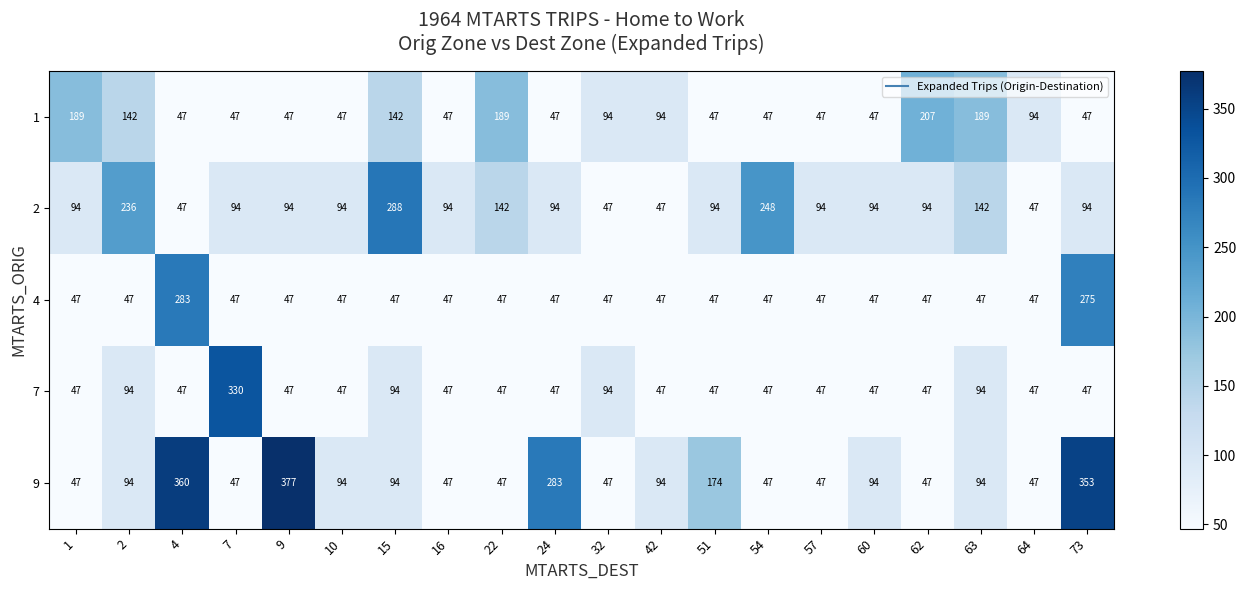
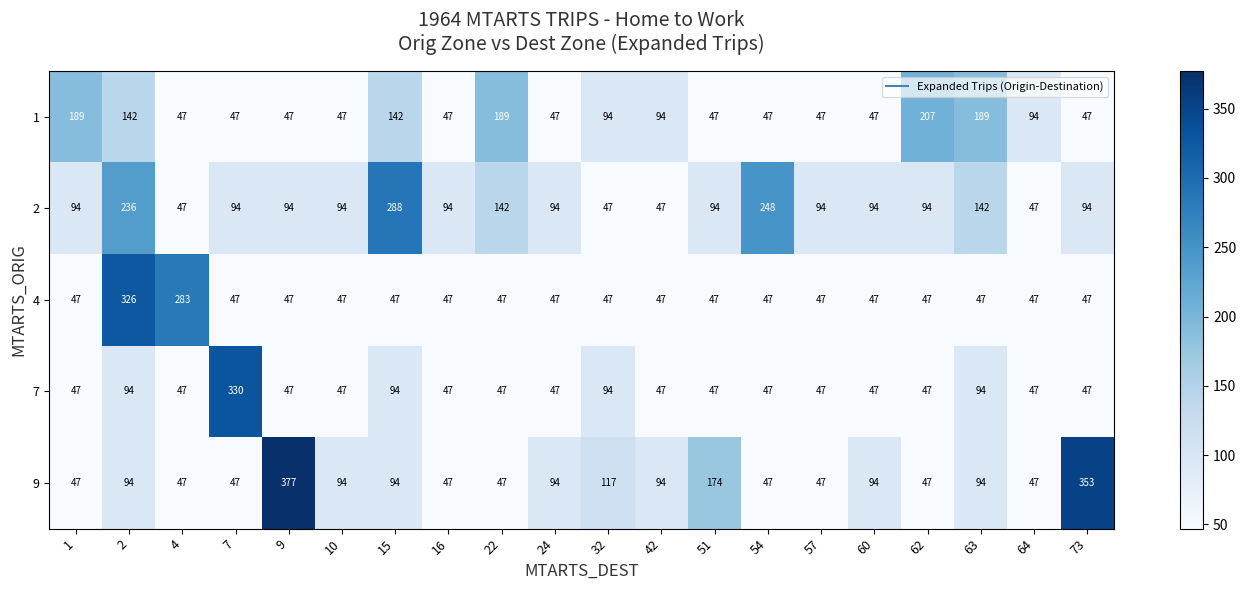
4, 2: 47 -> 326
4, 73: 275 -> 47
9, 4: 360 -> 47
9, 24: 283 -> 94
9, 32: 47 -> 117
